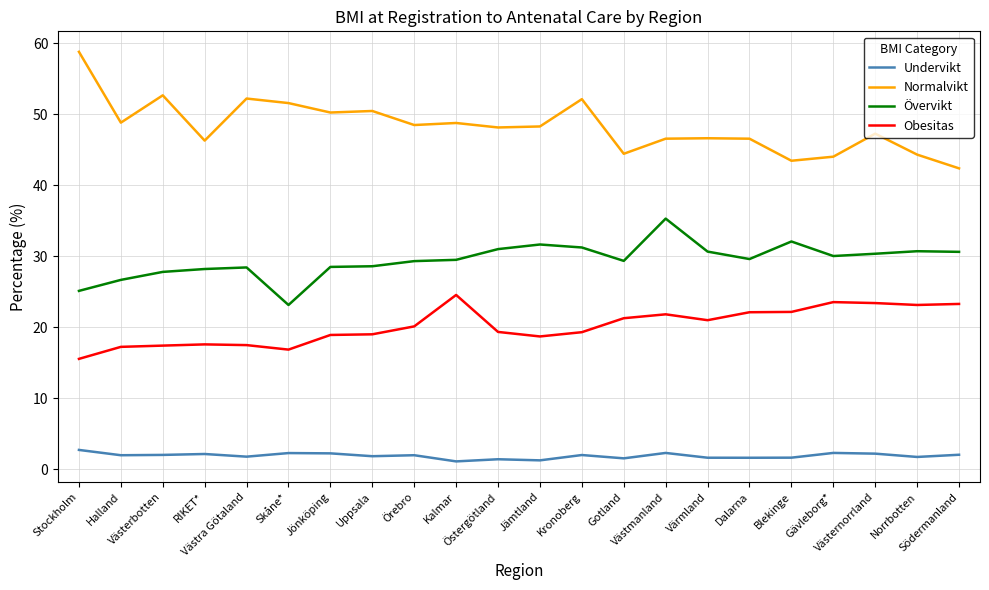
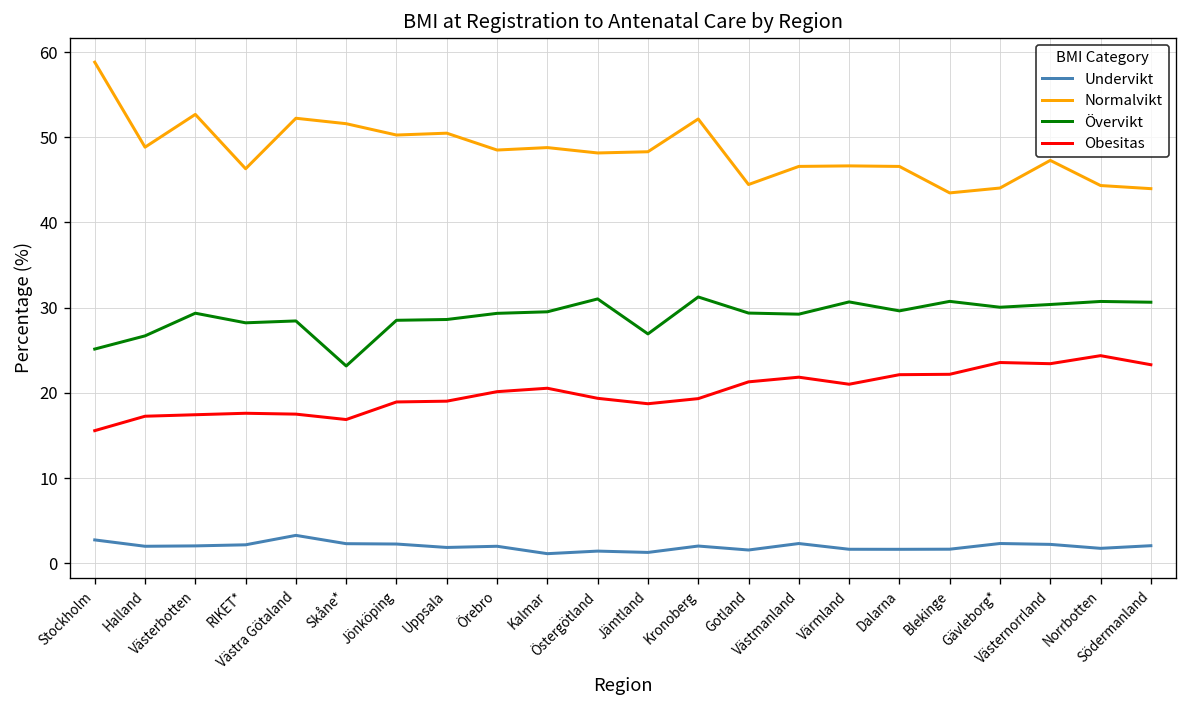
Övervikt, Västerbotten: 28 -> 29
Undervikt, Västra Götaland: 2 -> 3
Obesitas, Kalmar: 25 -> 21
Övervikt, Jämtland: 32 -> 27
Övervikt, Västmanland: 35 -> 29
Övervikt, Blekinge: 32 -> 31
Obesitas, Norrbotten: 23 -> 24
Normalvikt, Södermanland: 42 -> 44
